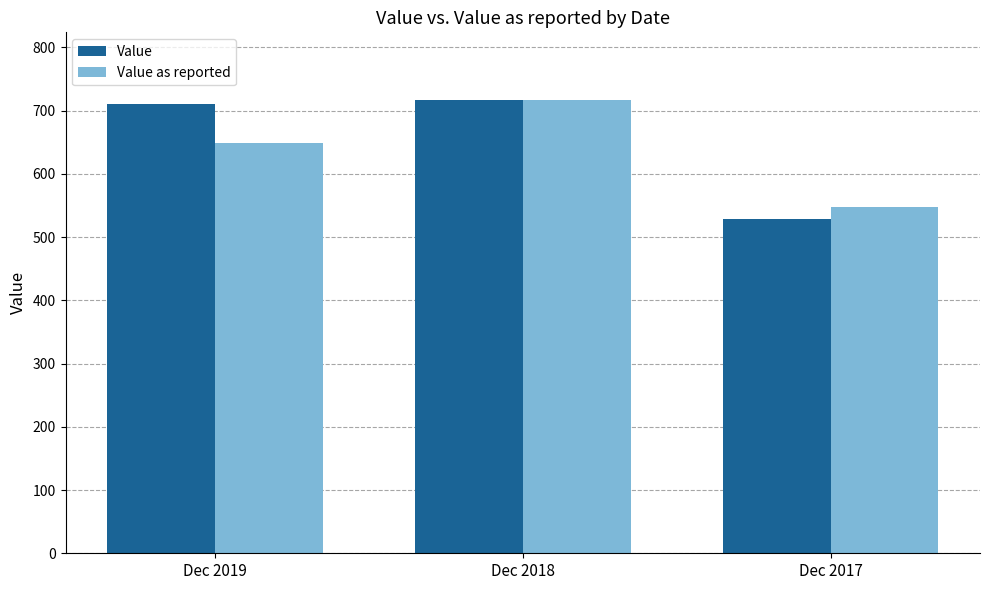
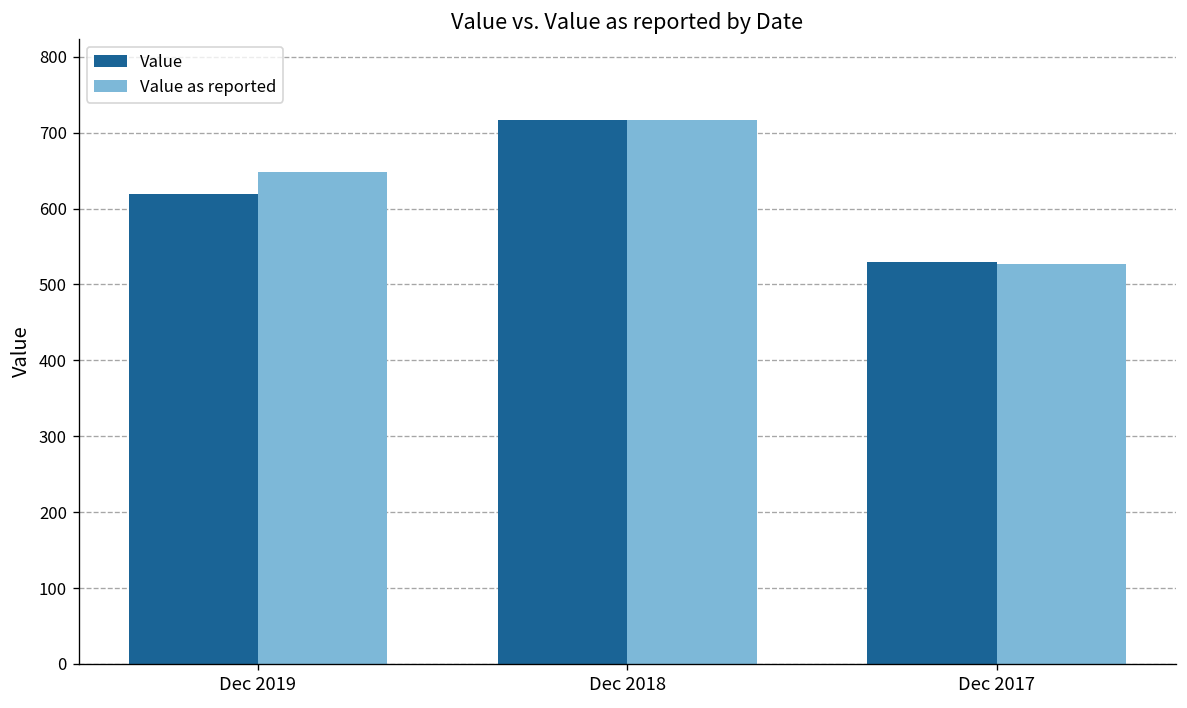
Value, Dec 2019: 710 -> 620
Value as reported, Dec 2017: 550 -> 530
